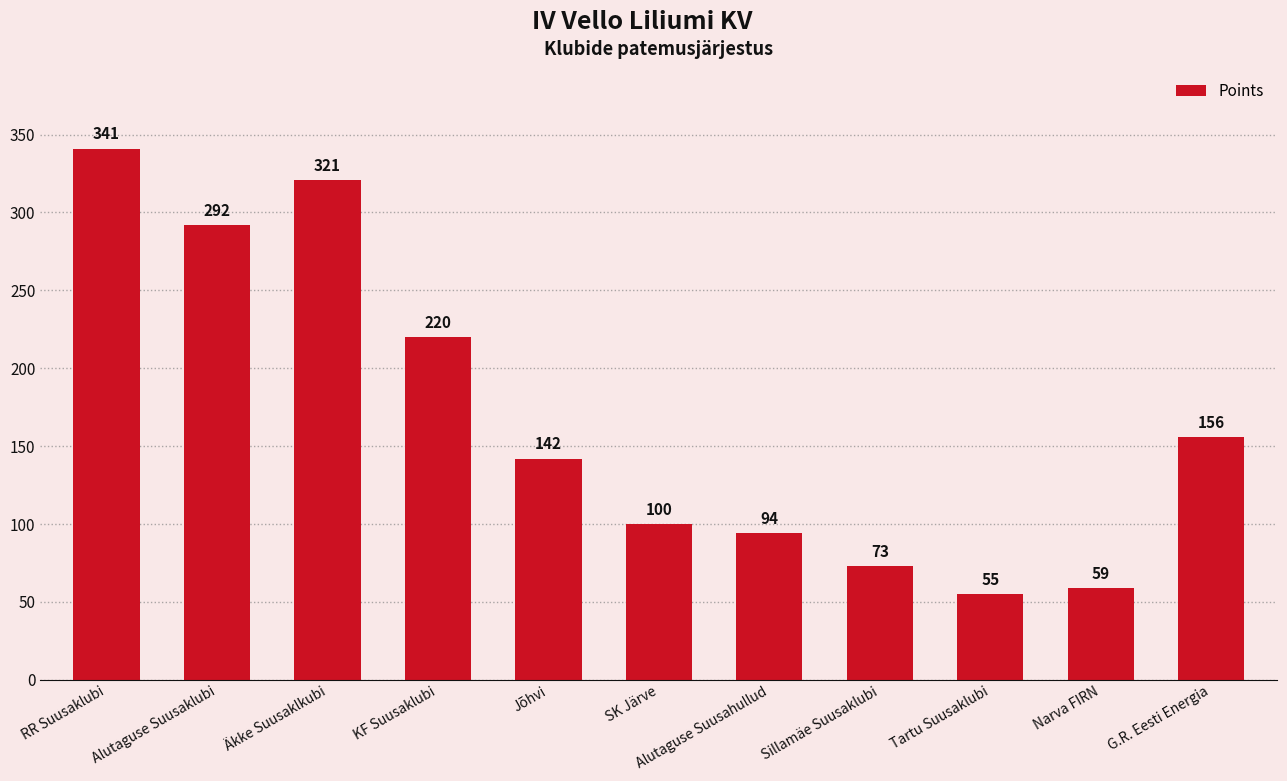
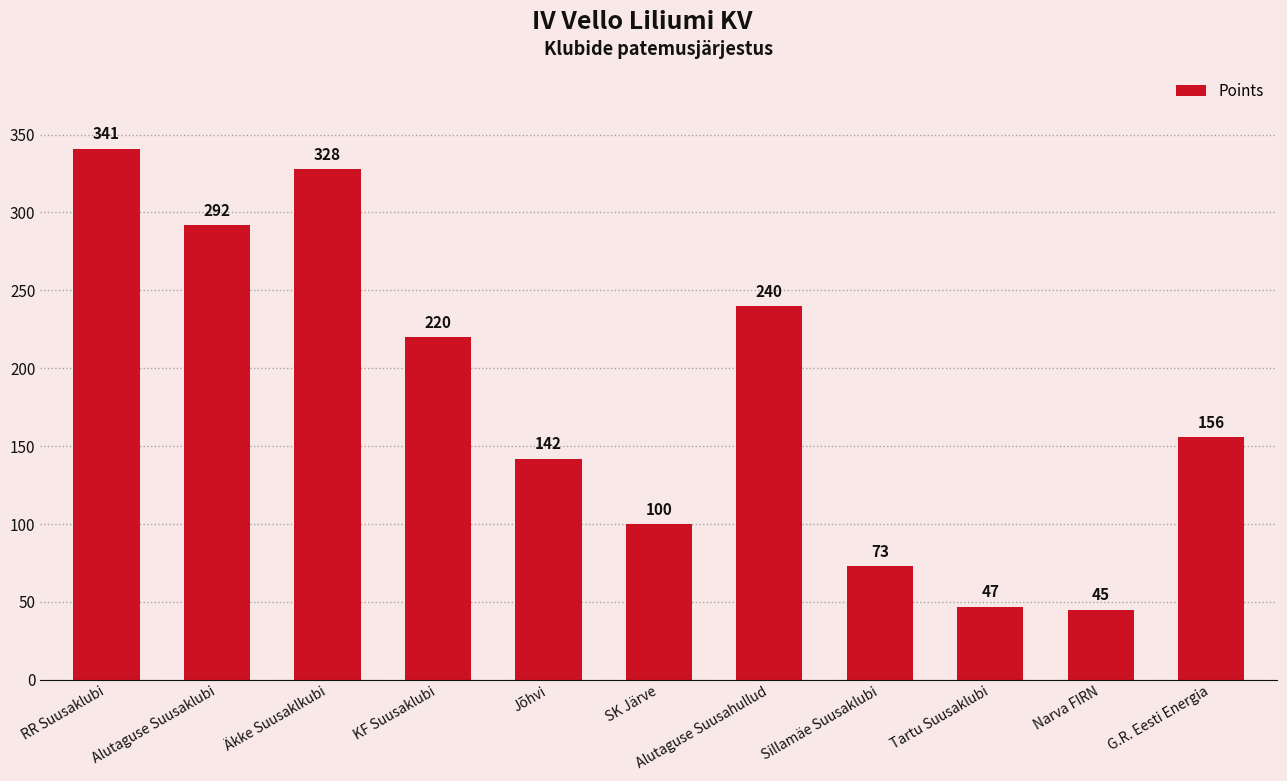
Äkke Suusaklkubi: 321 -> 328
Alutaguse Suusahullud: 94 -> 240
Tartu Suusaklubi: 55 -> 47
Narva FIRN: 59 -> 45
